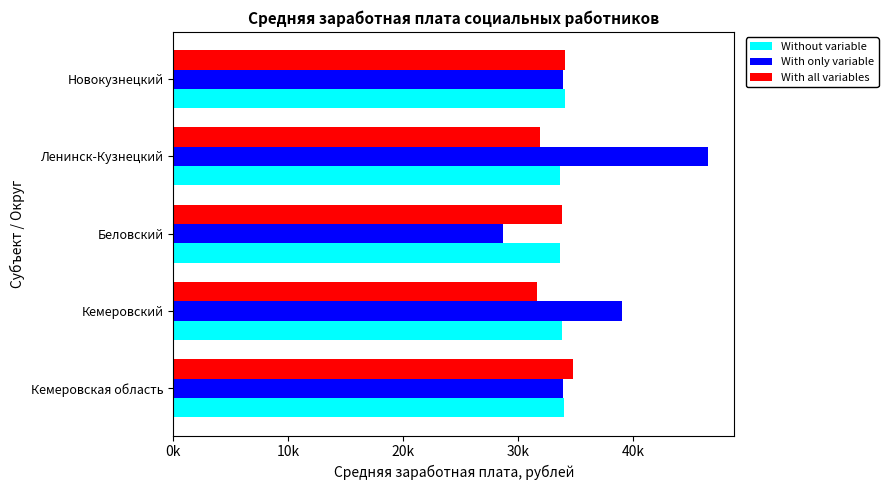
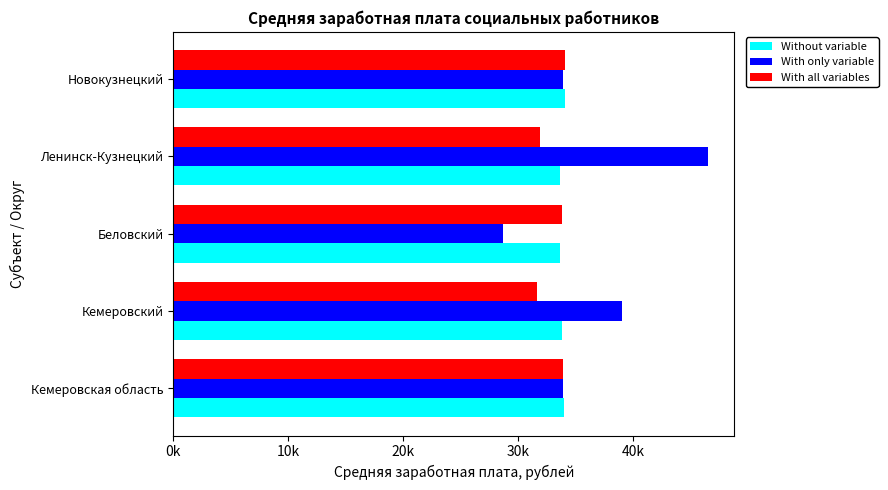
With all variables, Кемеровская область: 34800 -> 34000
